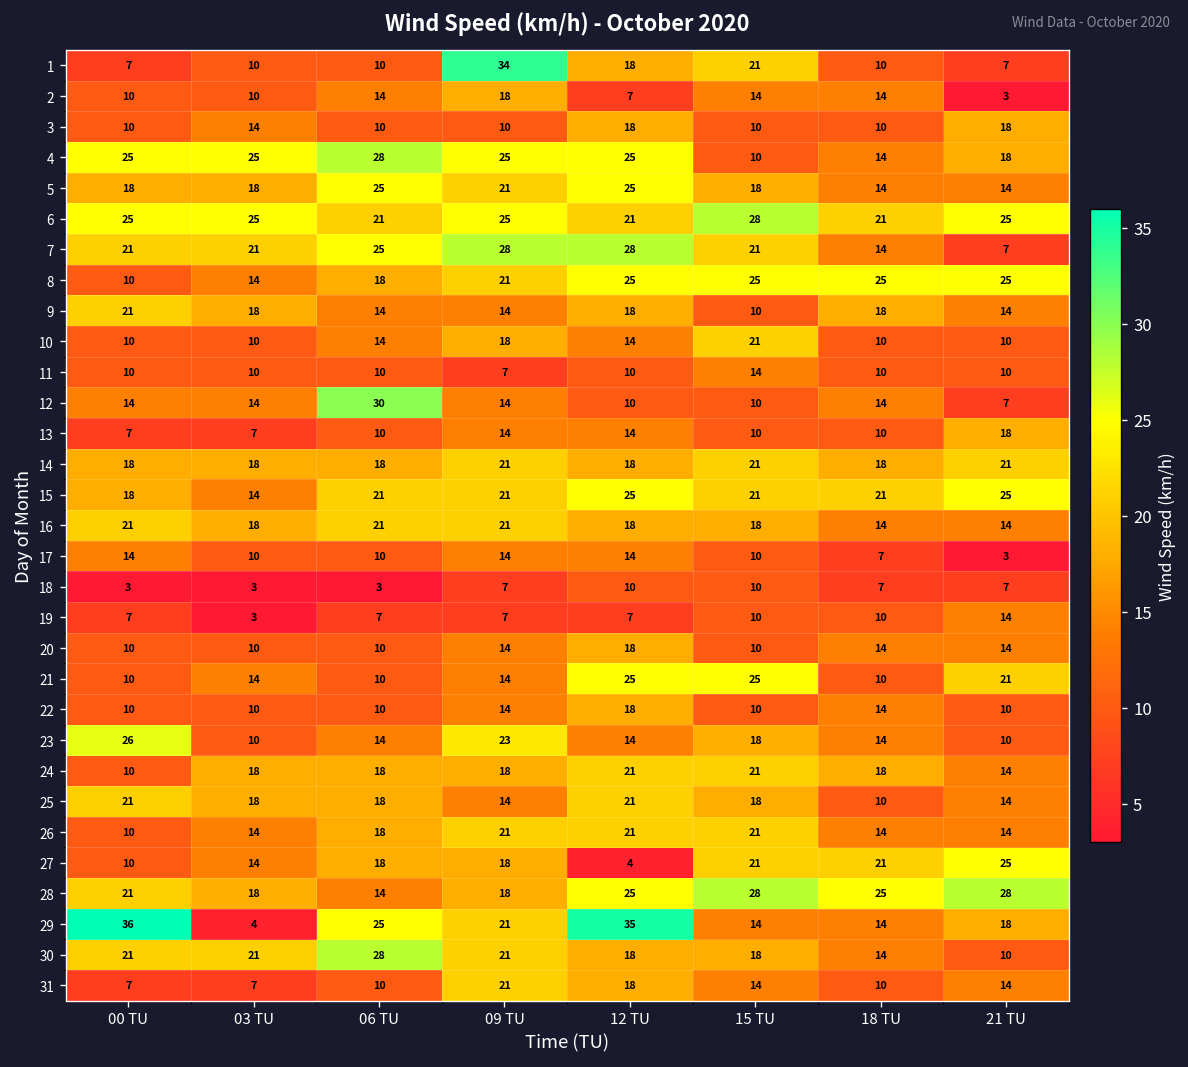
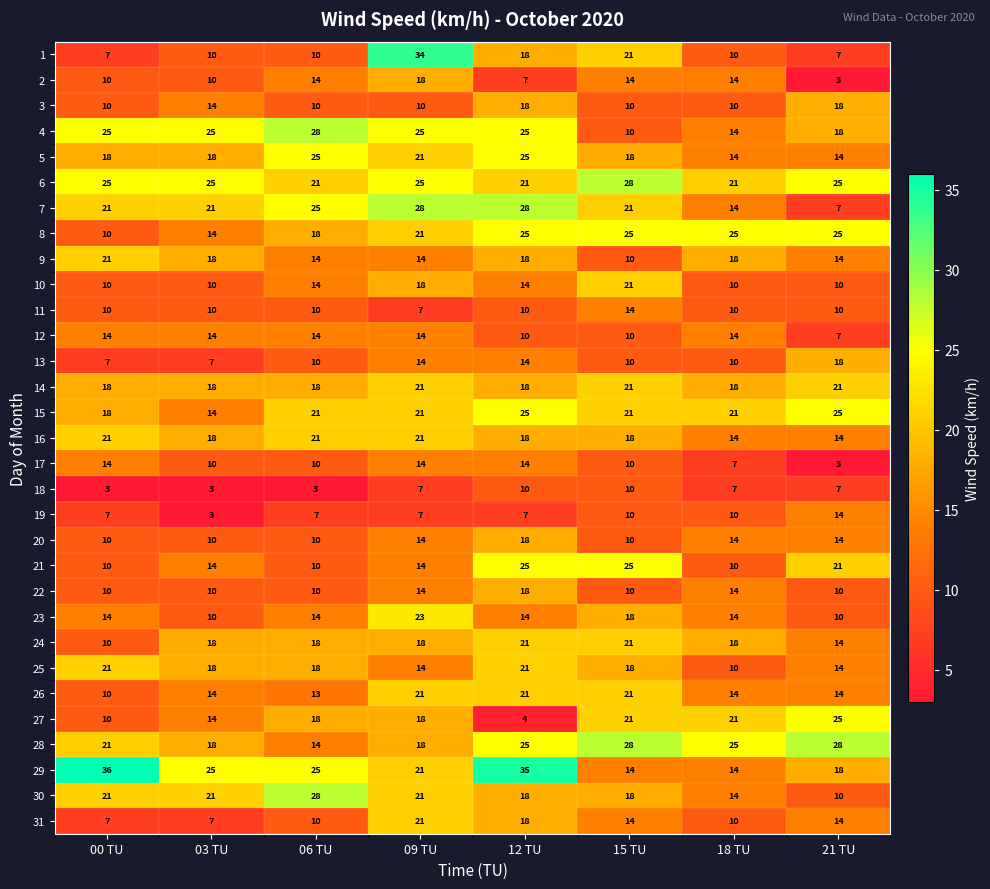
12, 06 TU: 30 -> 14
23, 00 TU: 26 -> 14
26, 06 TU: 18 -> 13
29, 03 TU: 4 -> 25
